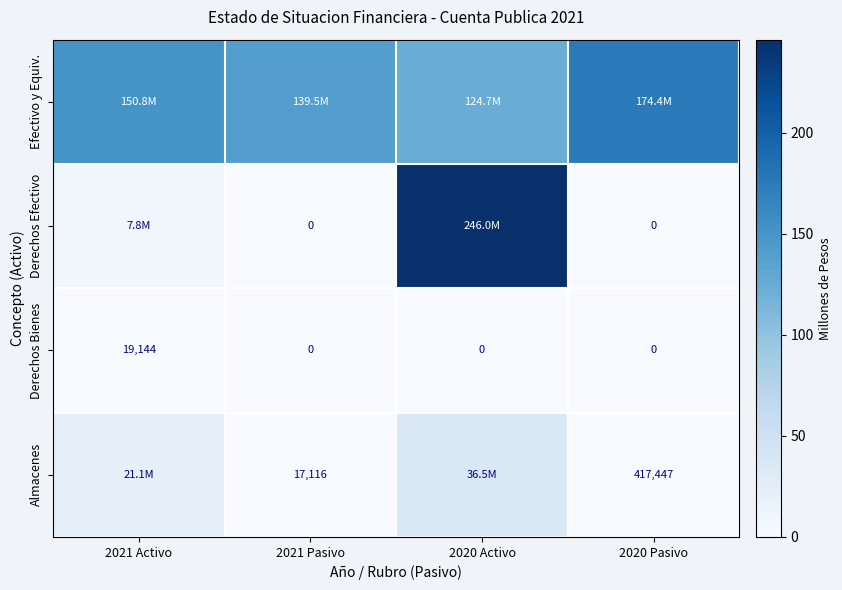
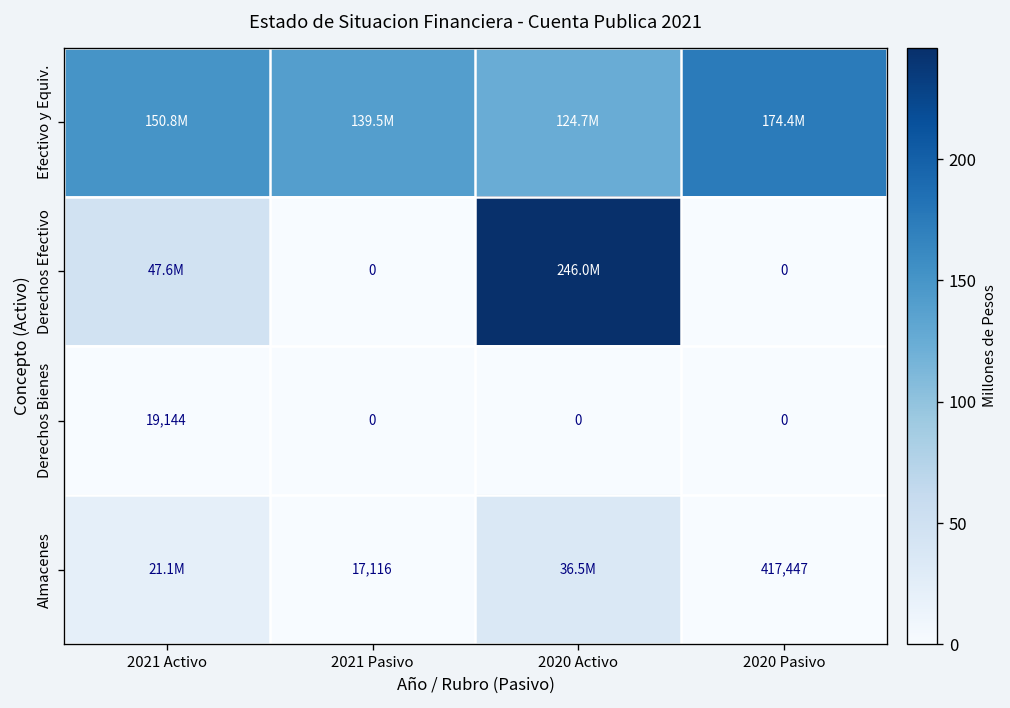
Derechos Efectivo, 2021 Activo: 7.8M -> 47.6M
